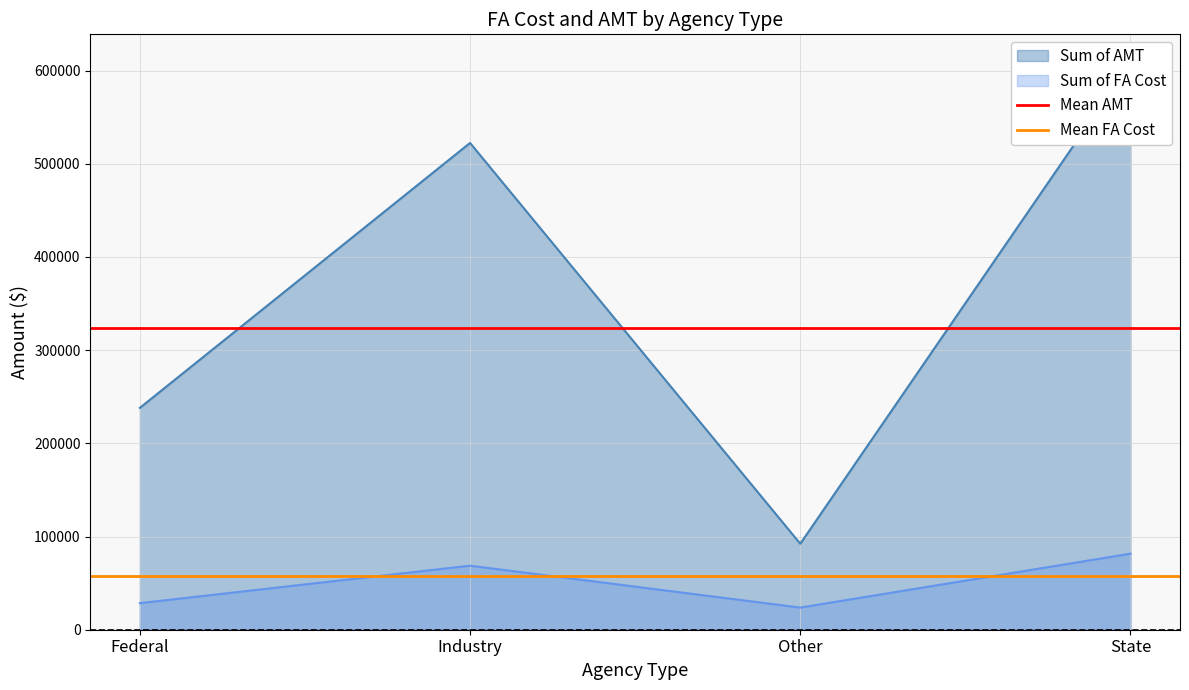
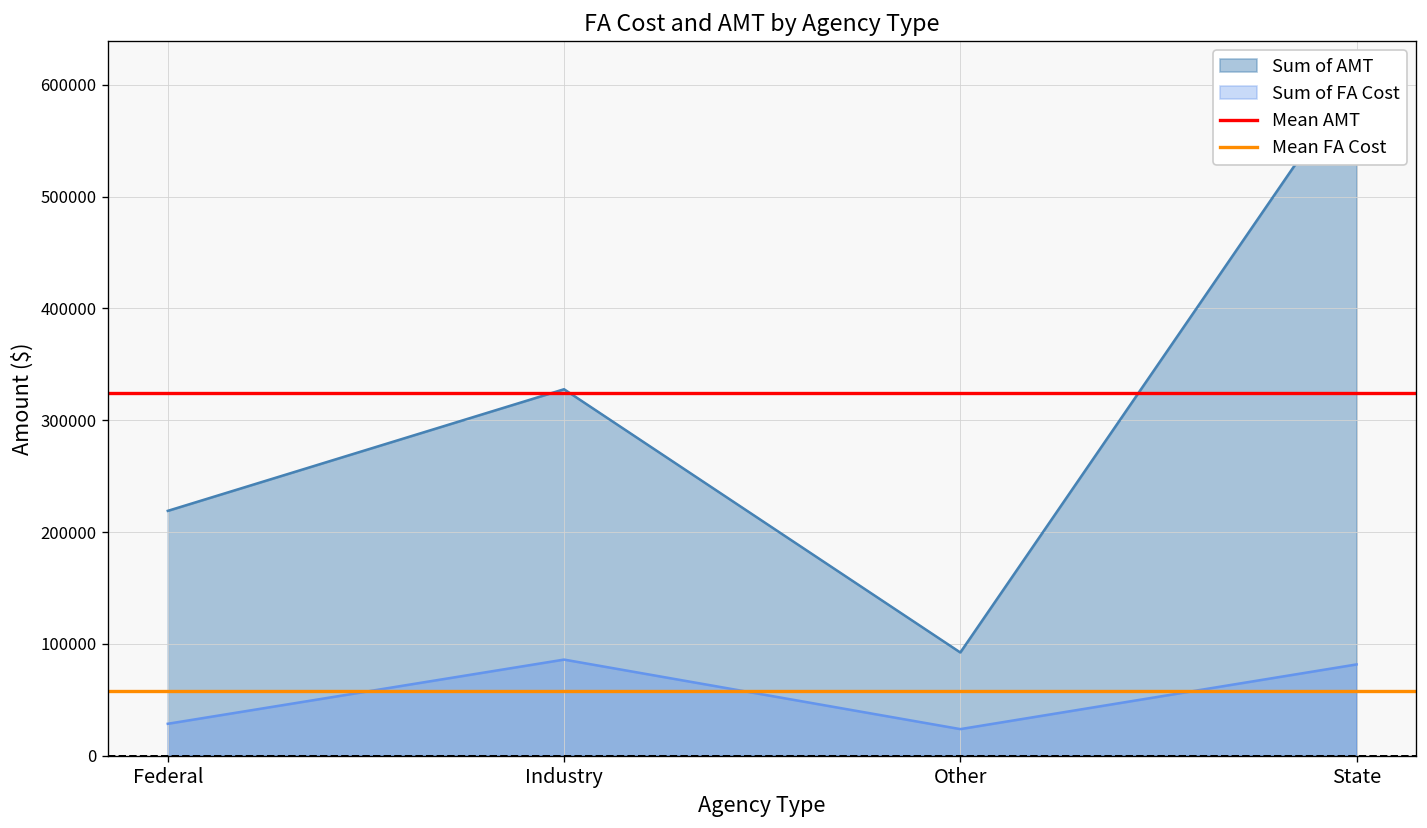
Sum of AMT, Federal: 240000 -> 220000
Sum of AMT, Industry: 520000 -> 330000
Sum of FA Cost, Industry: 70000 -> 90000
